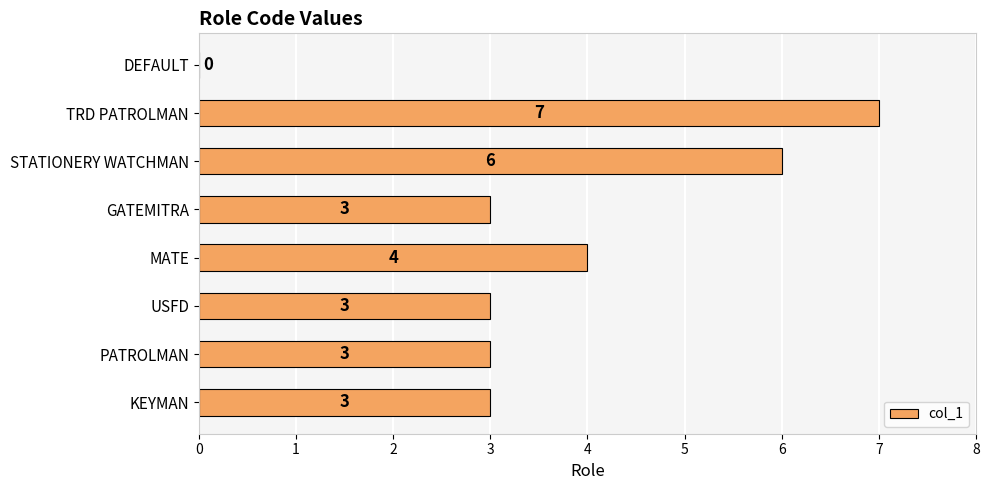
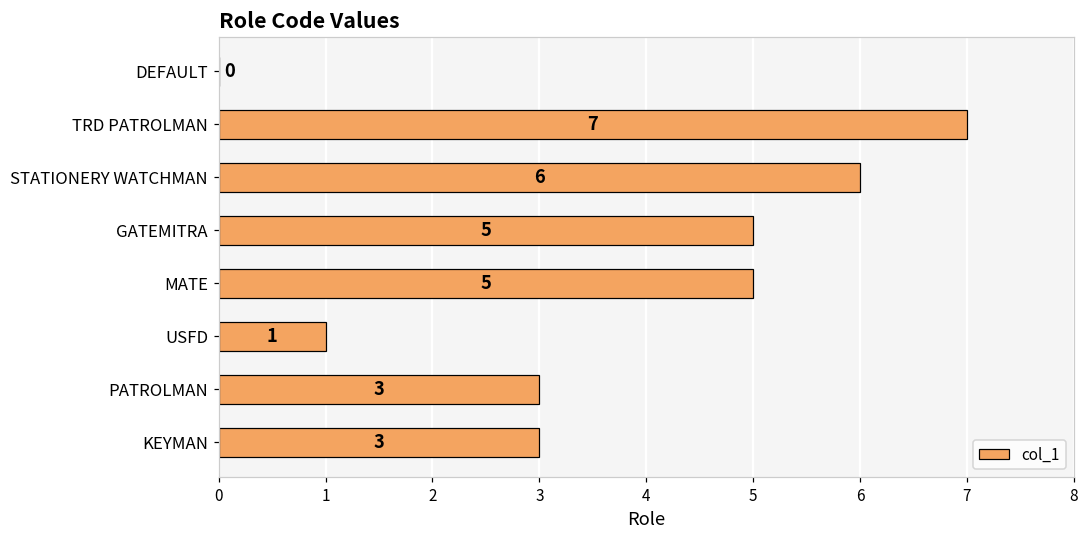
GATEMITRA: 3 -> 5
MATE: 4 -> 5
USFD: 3 -> 1
